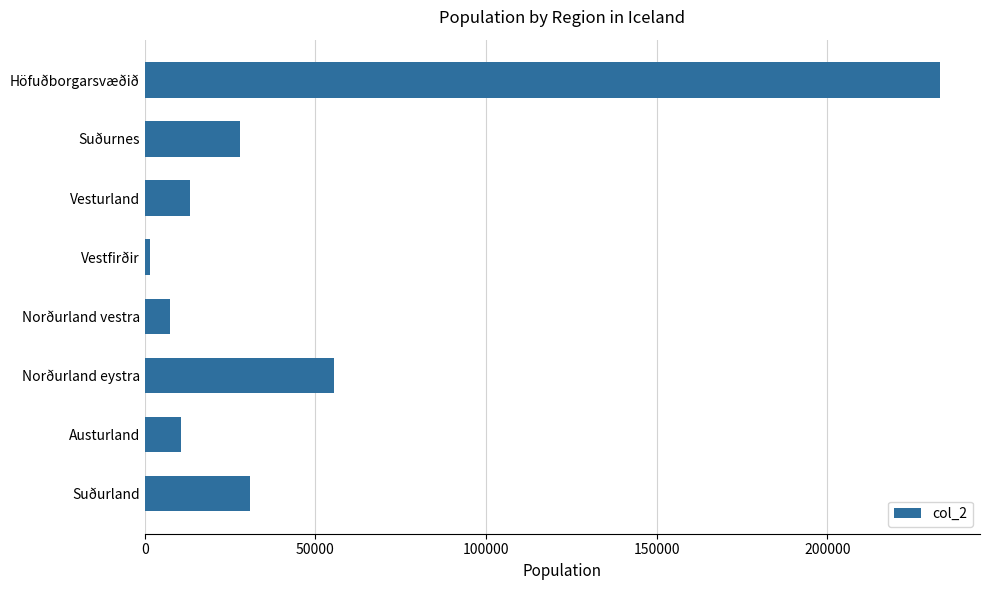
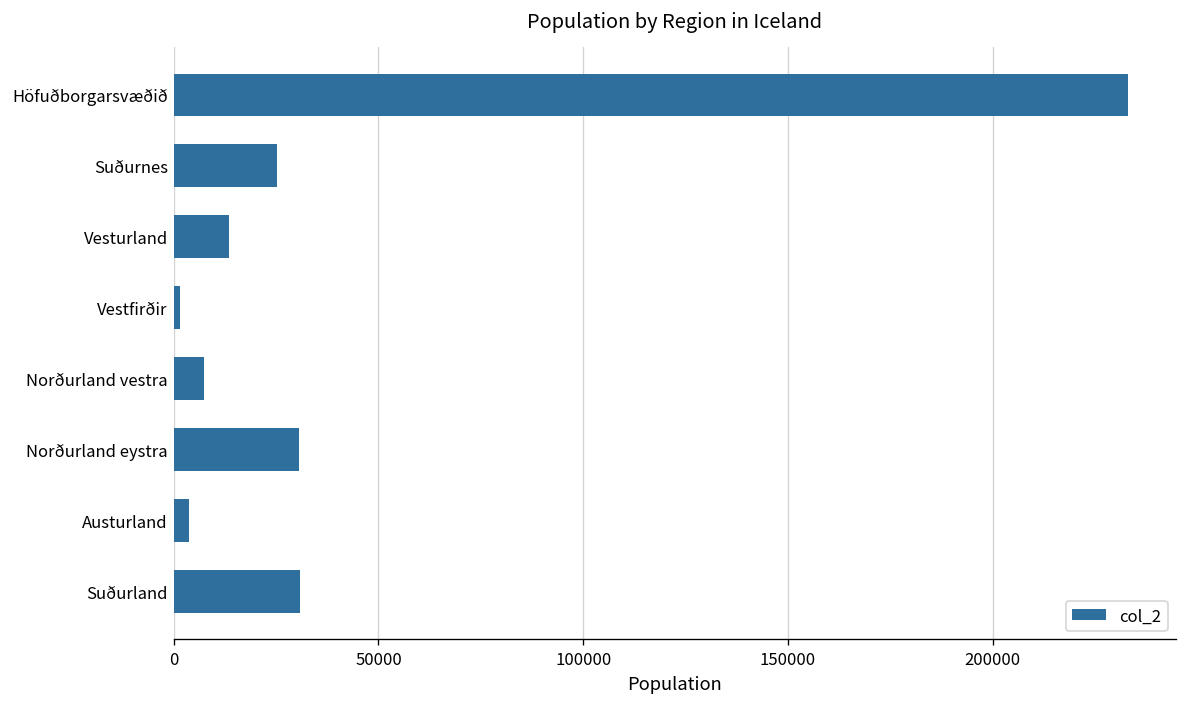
Suðurnes: 28000 -> 25000
Norðurland eystra: 56000 -> 31000
Austurland: 11000 -> 4000
